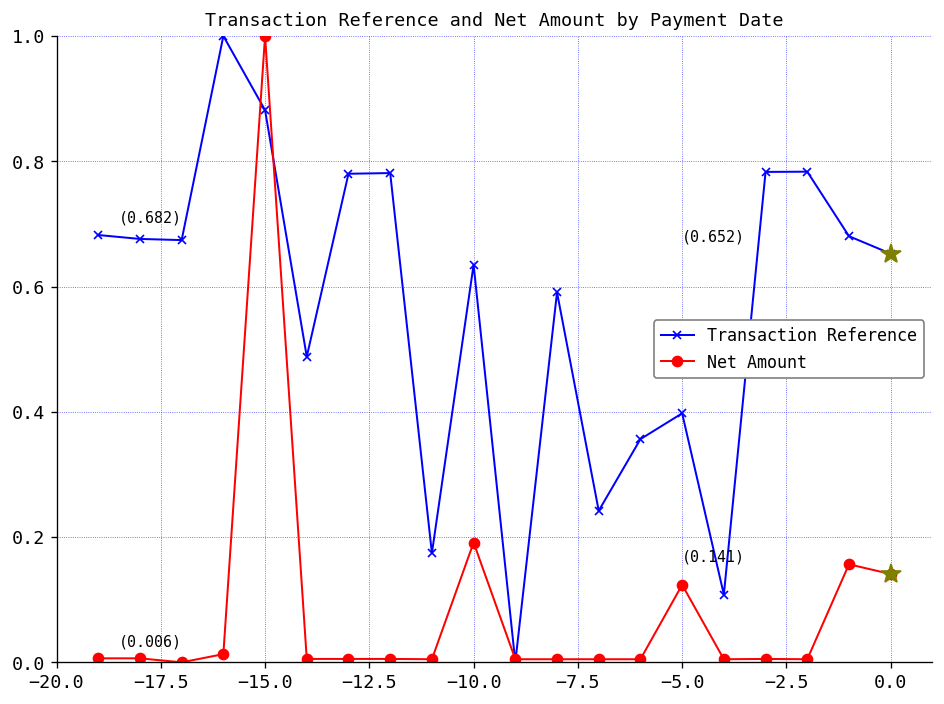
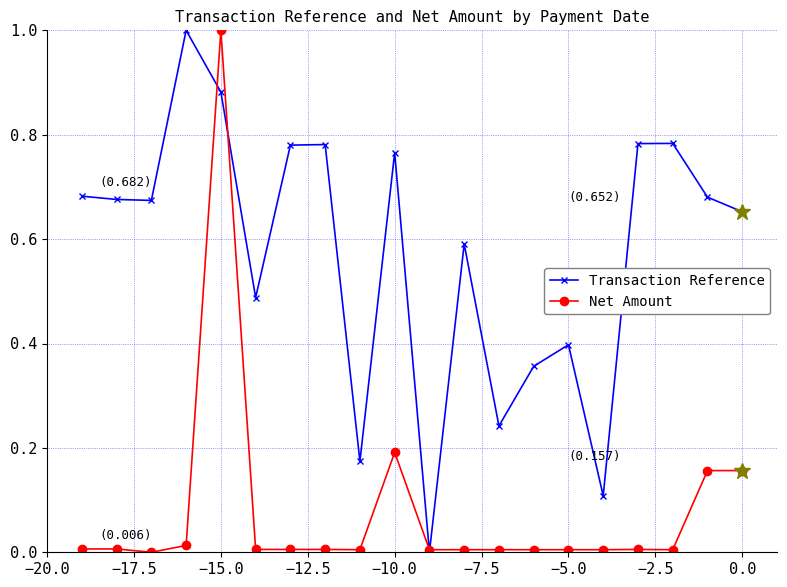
Transaction Reference, −10.0: 0.63 -> 0.77
Net Amount, −5.0: 0.12 -> 0.00
Net Amount, 0.0: (0.141) -> (0.157)
